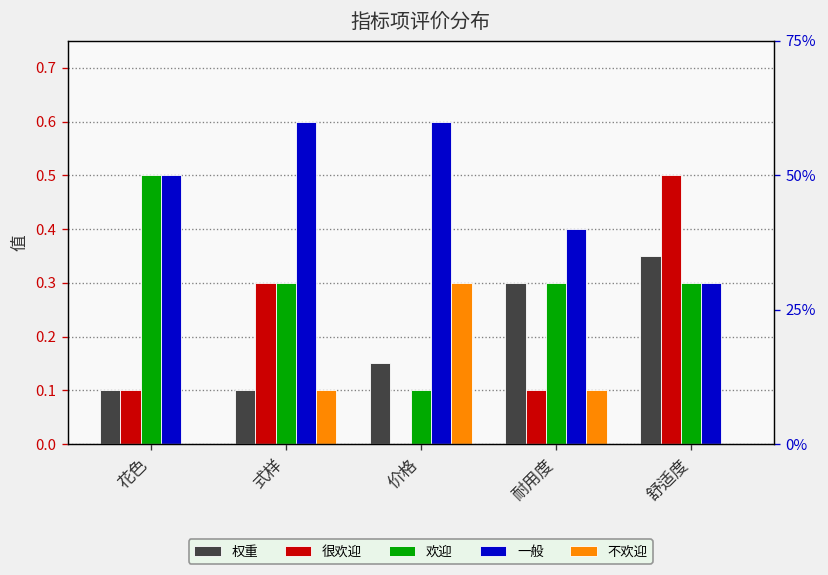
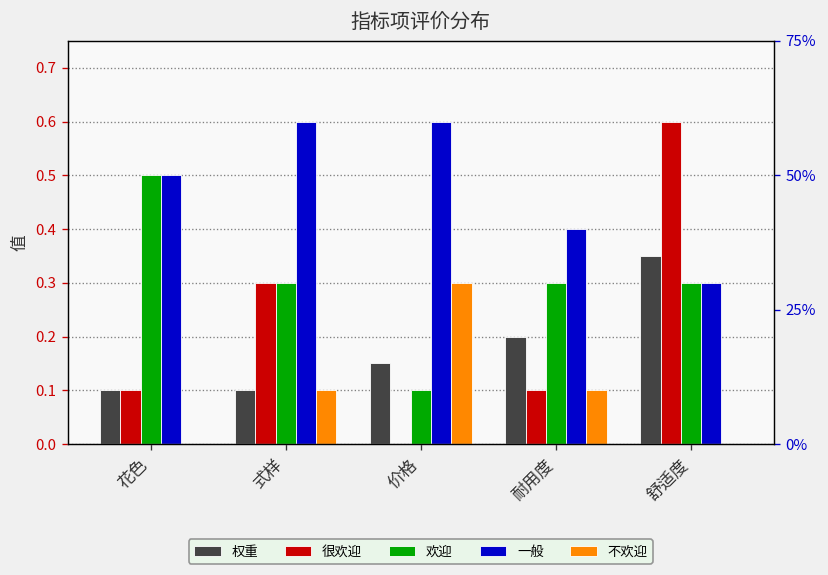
权重, 耐用度: 0.3 -> 0.2
很欢迎, 舒适度: 0.5 -> 0.6
